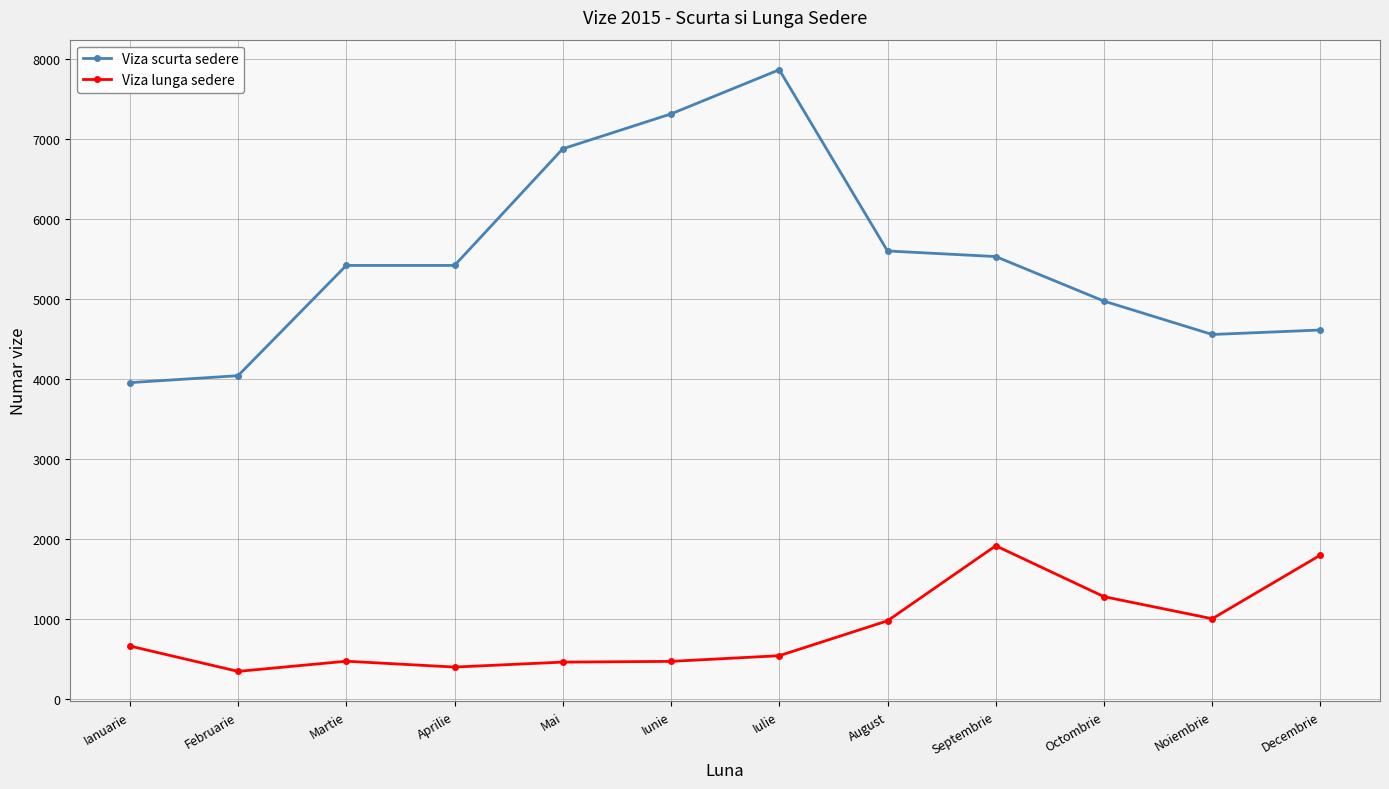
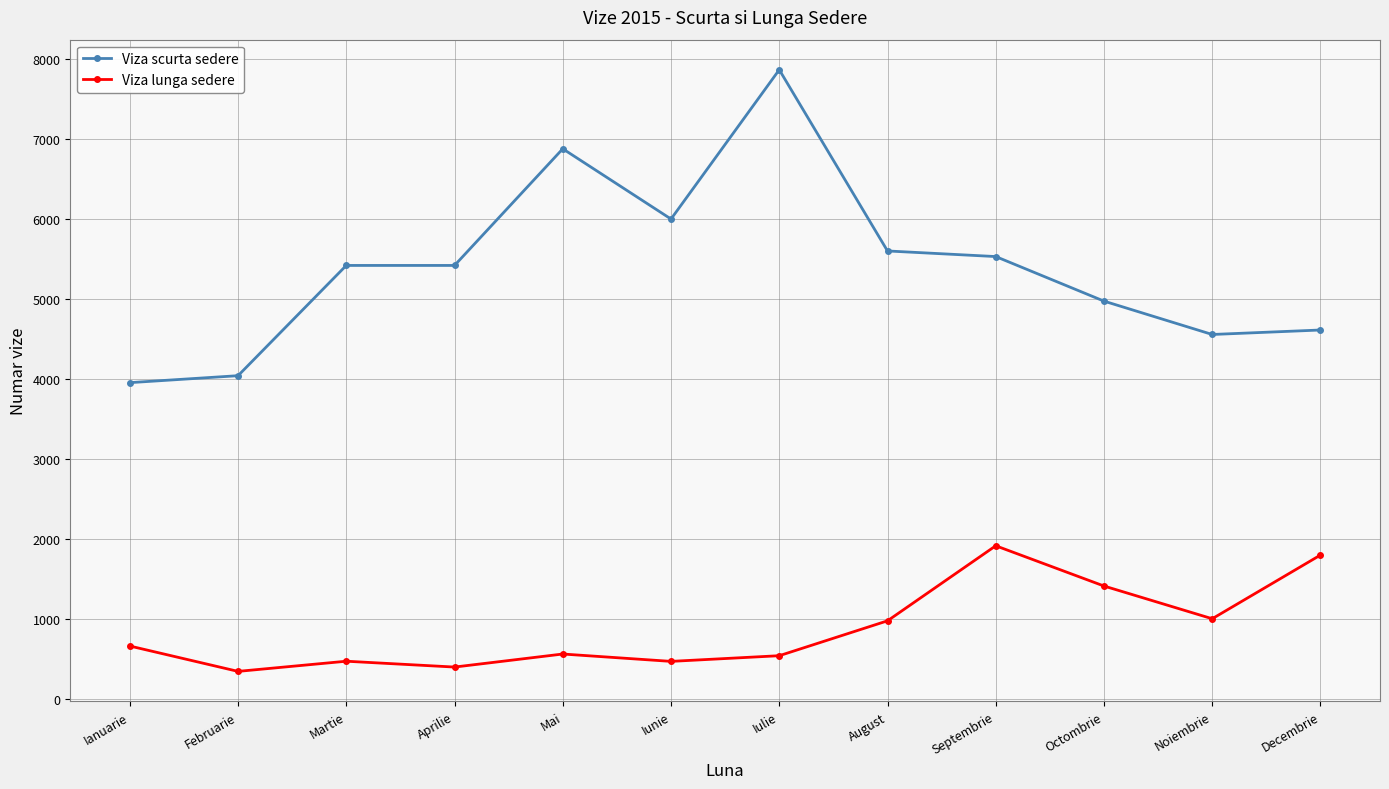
Viza lunga sedere, Mai: 500 -> 600
Viza scurta sedere, Iunie: 7300 -> 6000
Viza lunga sedere, Octombrie: 1300 -> 1400
